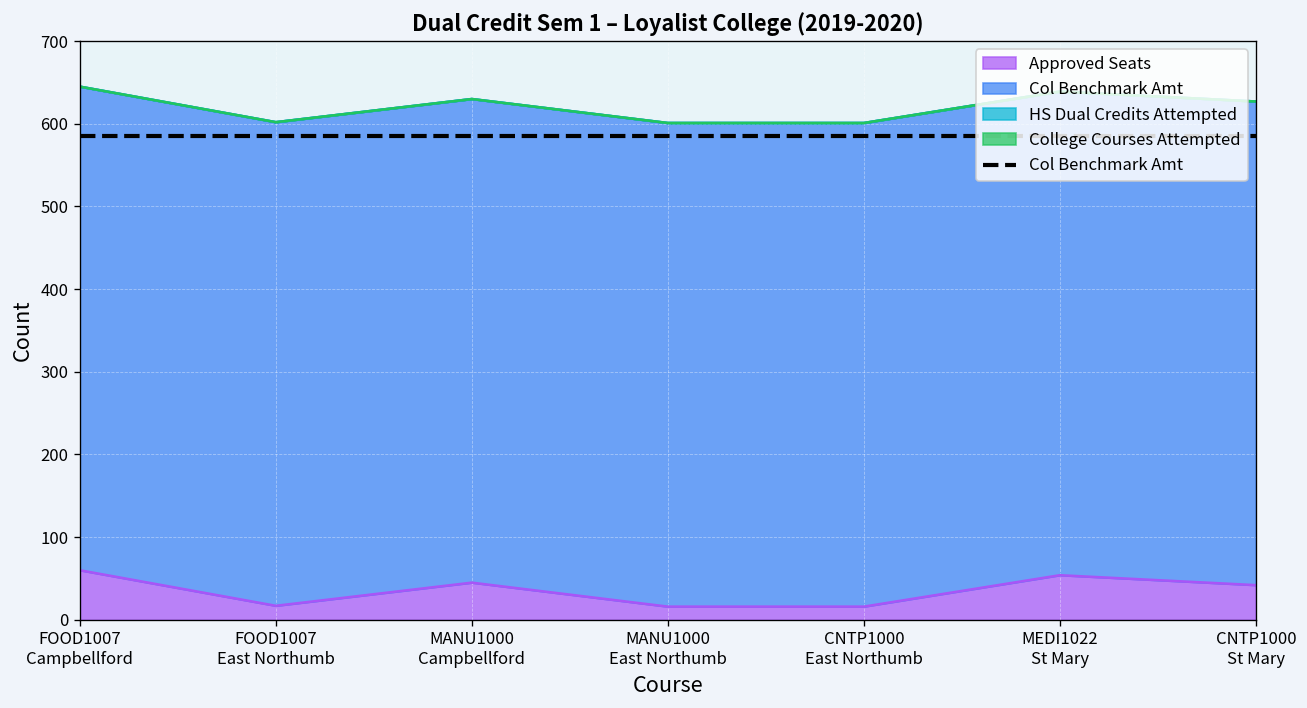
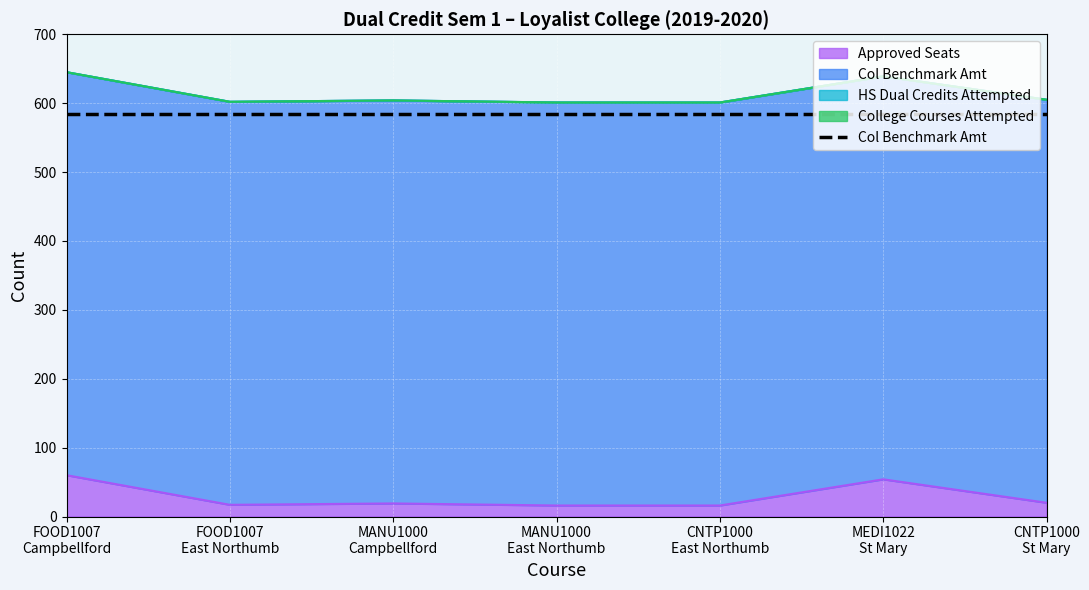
Approved Seats, MANU1000 Campbellford: 50 -> 20
Approved Seats, CNTP1000 St Mary: 40 -> 20
